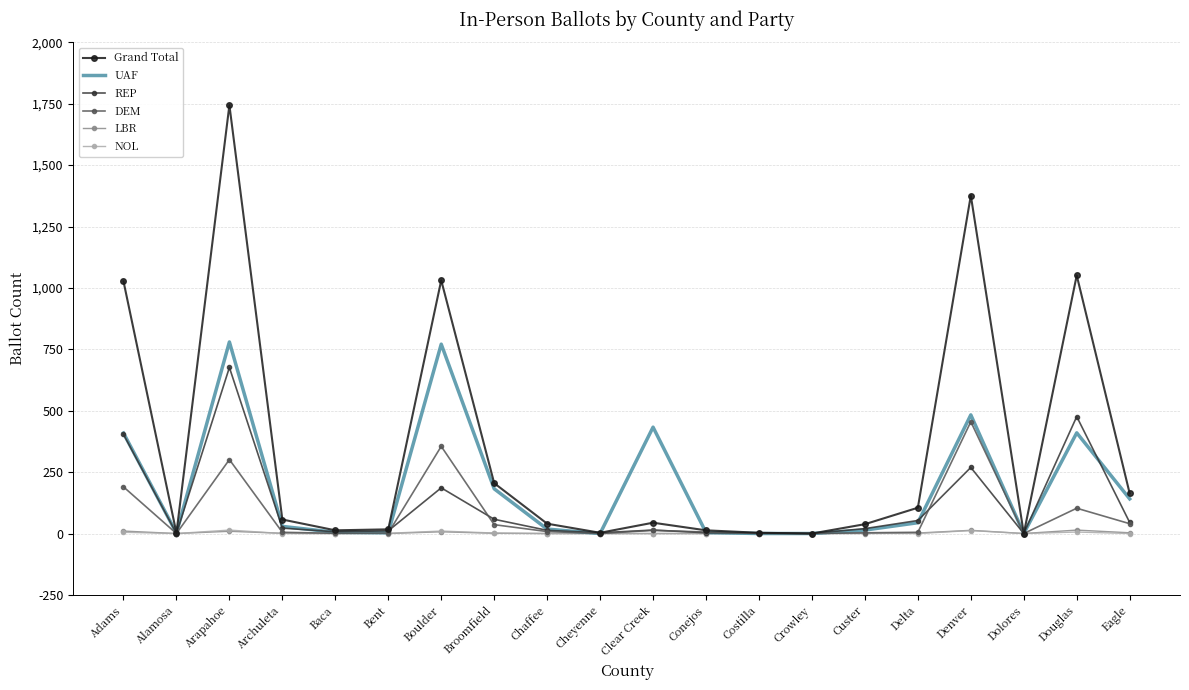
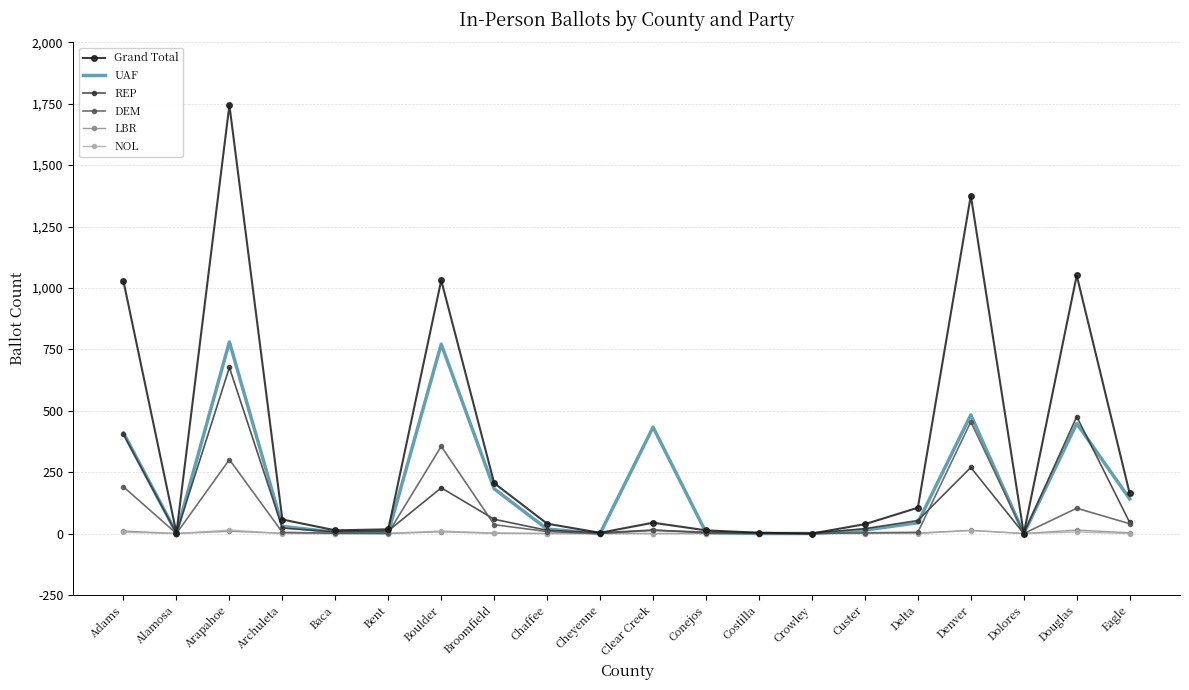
UAF, Douglas: 410 -> 450
